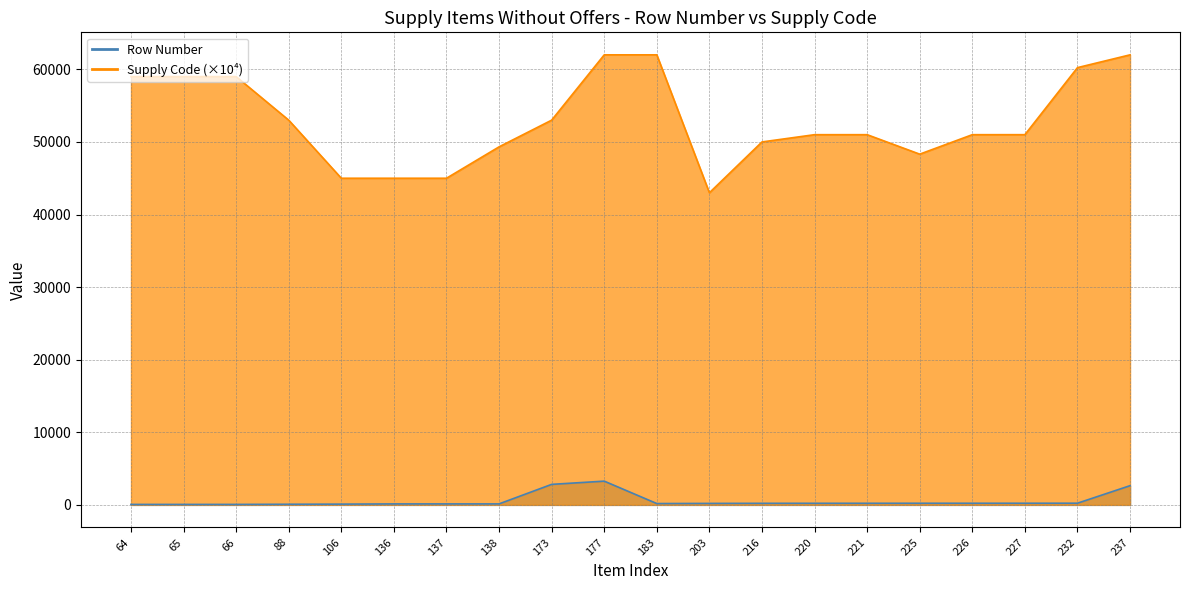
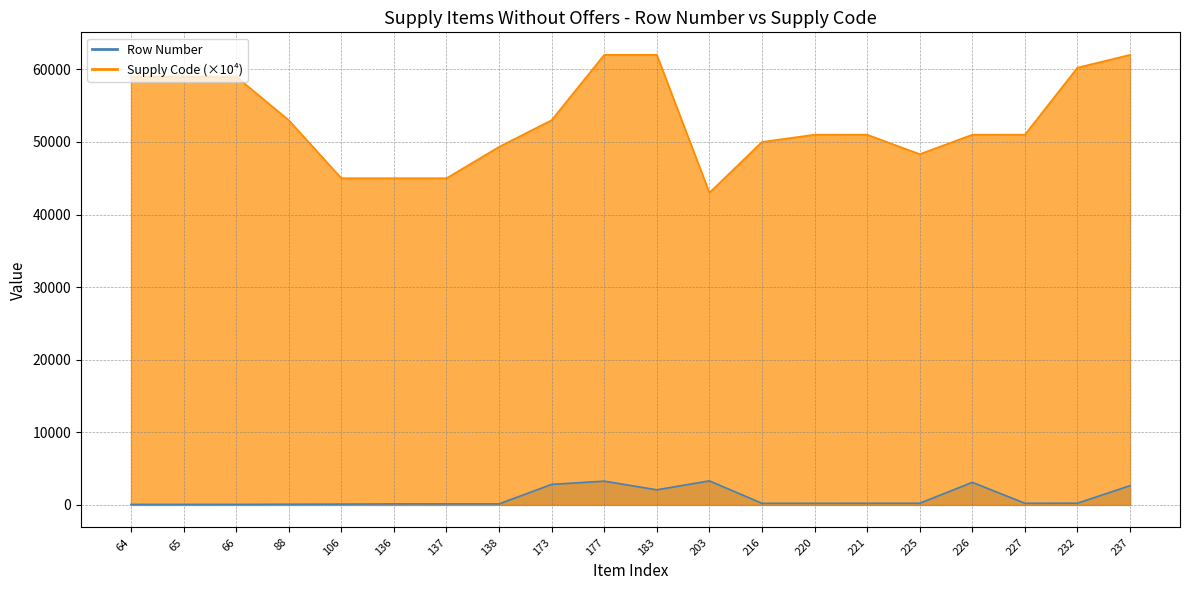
Row Number, 183: 0 -> 2000
Row Number, 203: 0 -> 3000
Row Number, 226: 0 -> 3000
